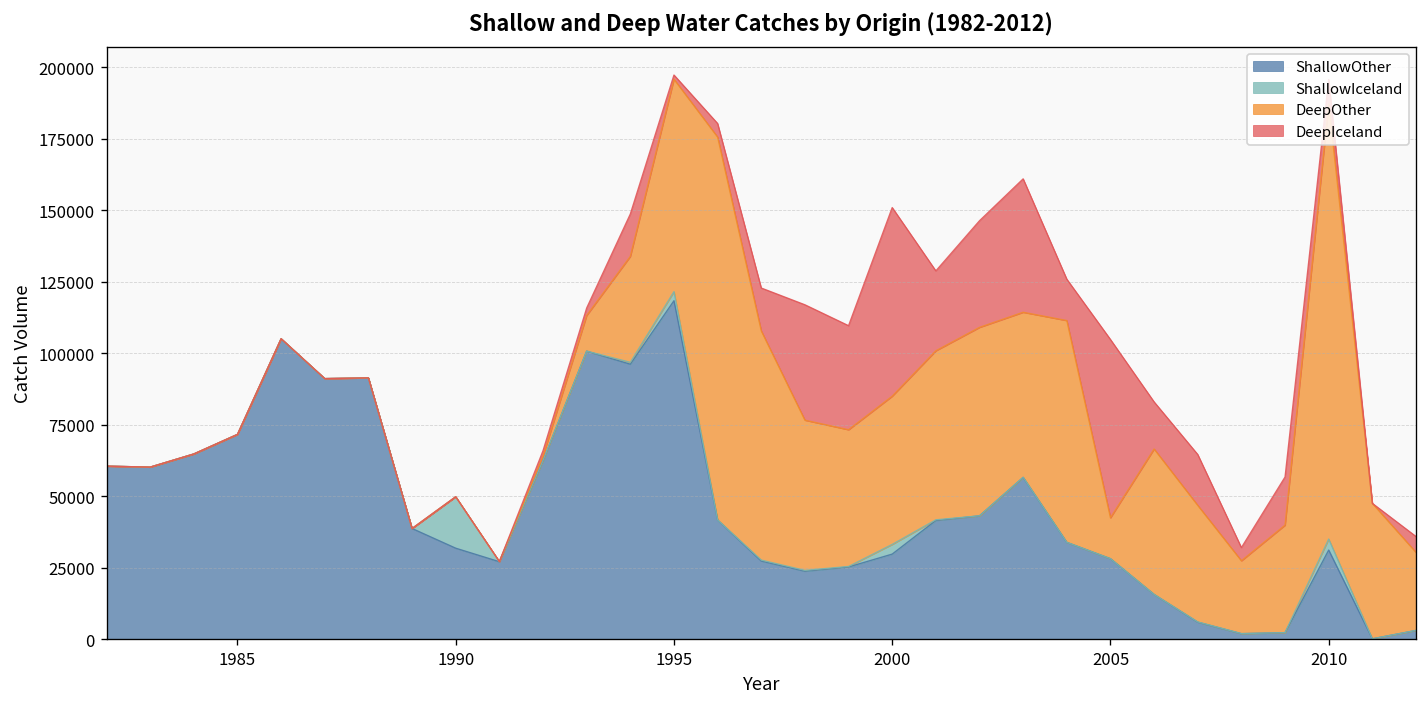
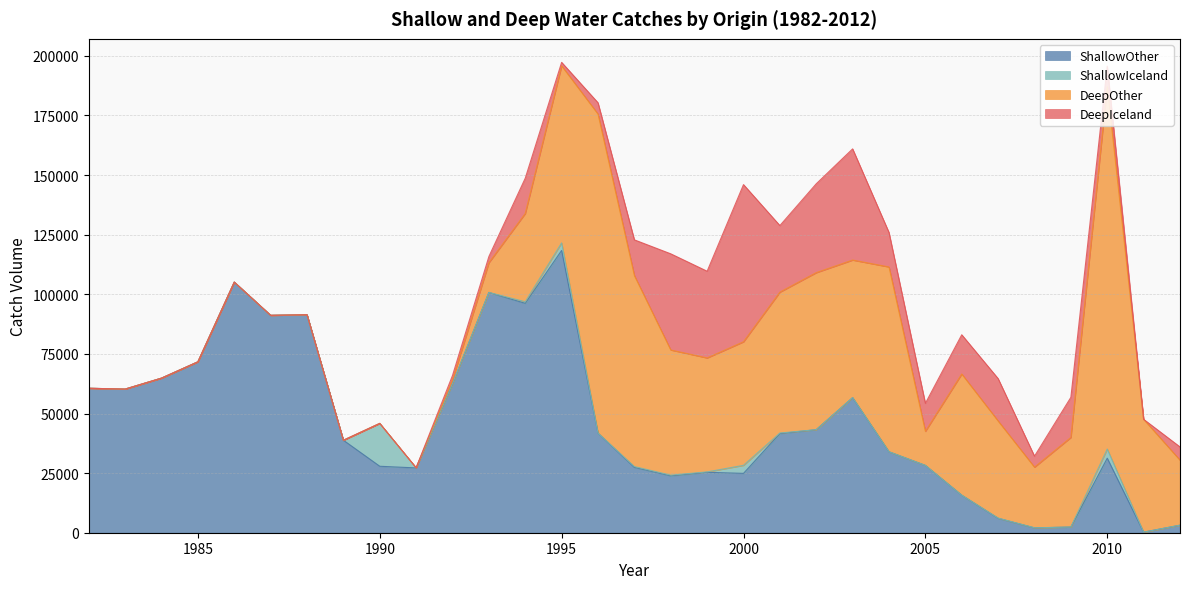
ShallowOther, 1990: 32000 -> 28000
ShallowOther, 2000: 30000 -> 25000
DeepIceland, 2005: 62000 -> 12000
